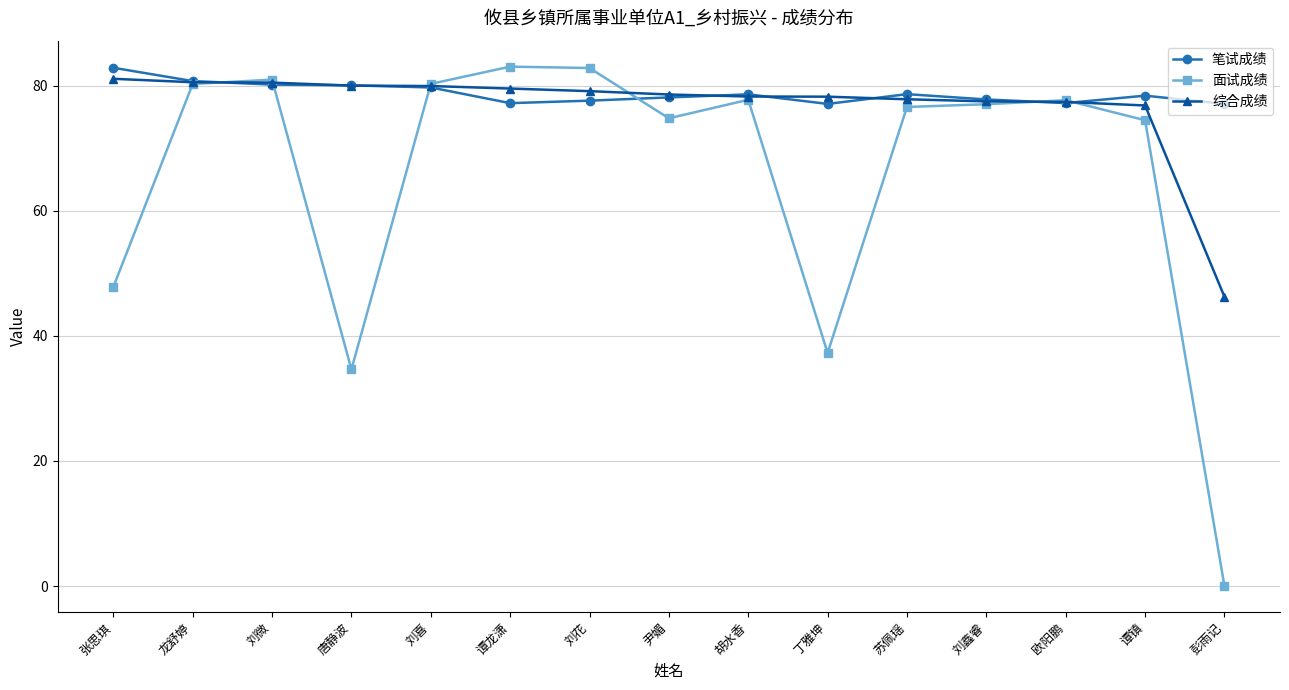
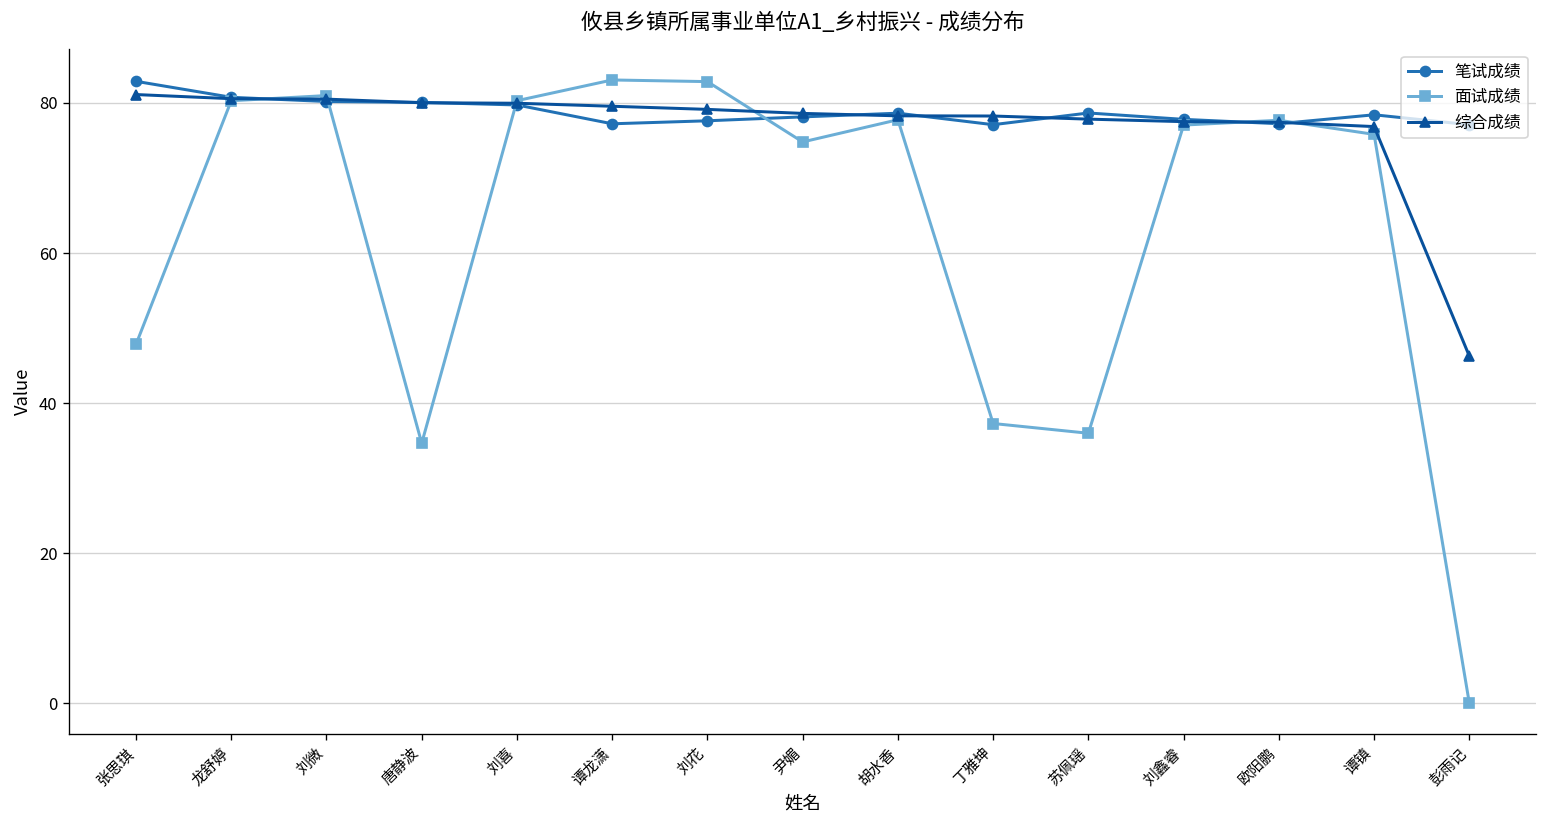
面试成绩, 苏佩瑶: 77 -> 36
面试成绩, 谭镇: 74 -> 76
